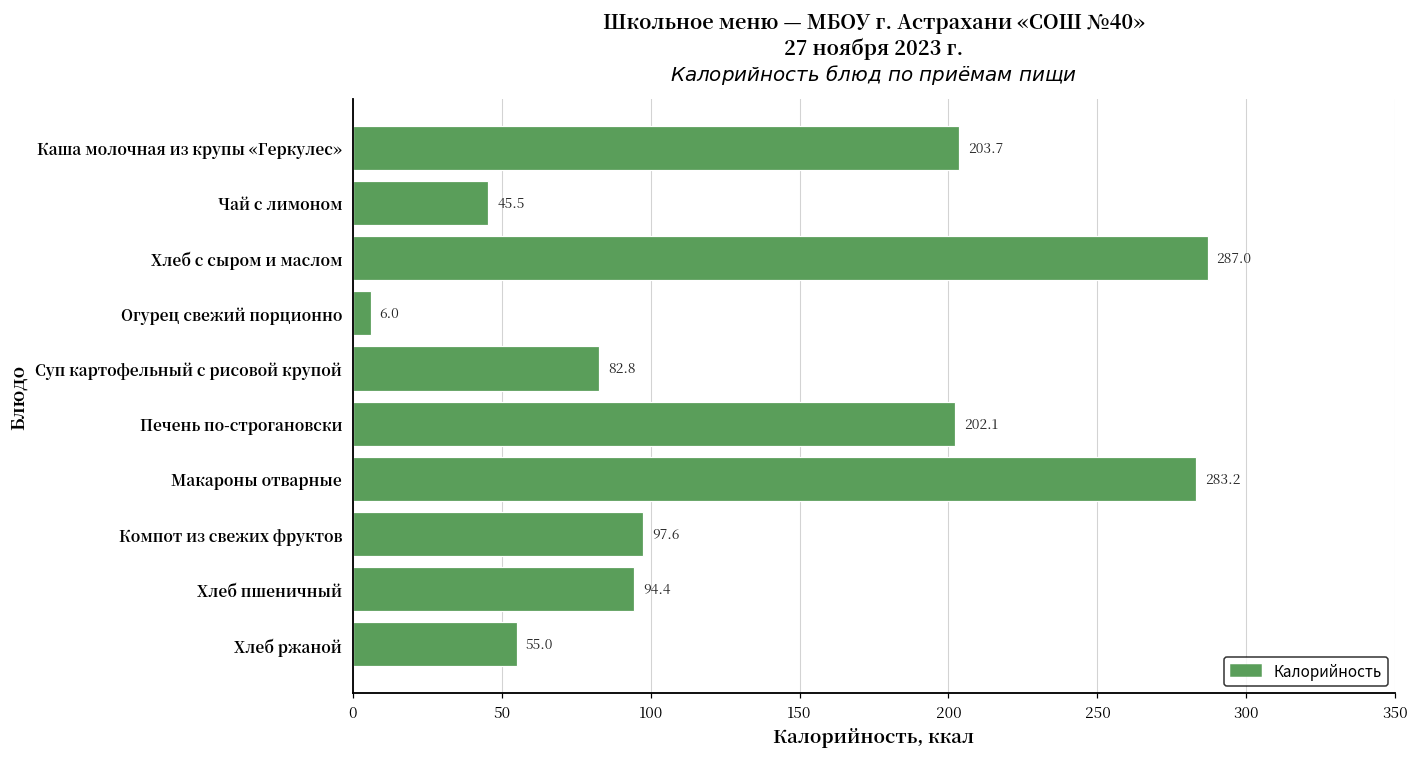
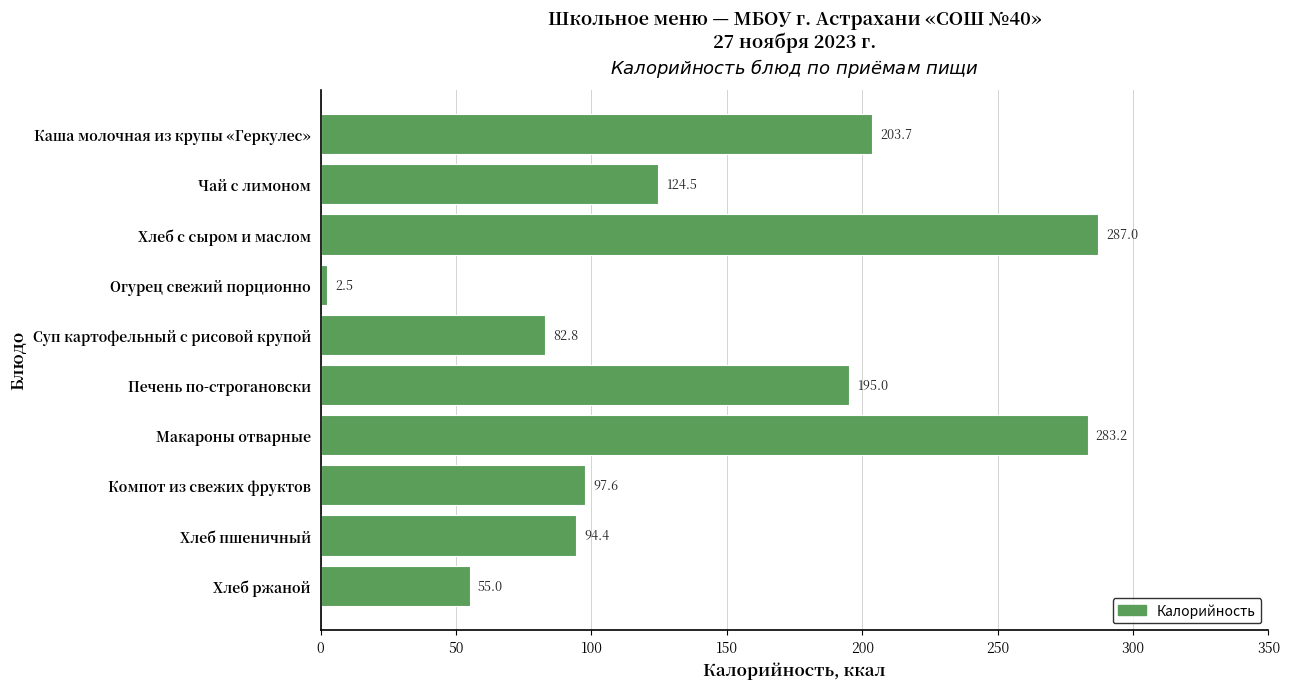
Чай с лимоном: 45.5 -> 124.5
Огурец свежий порционно: 6.0 -> 2.5
Печень по-строгановски: 202.1 -> 195.0
